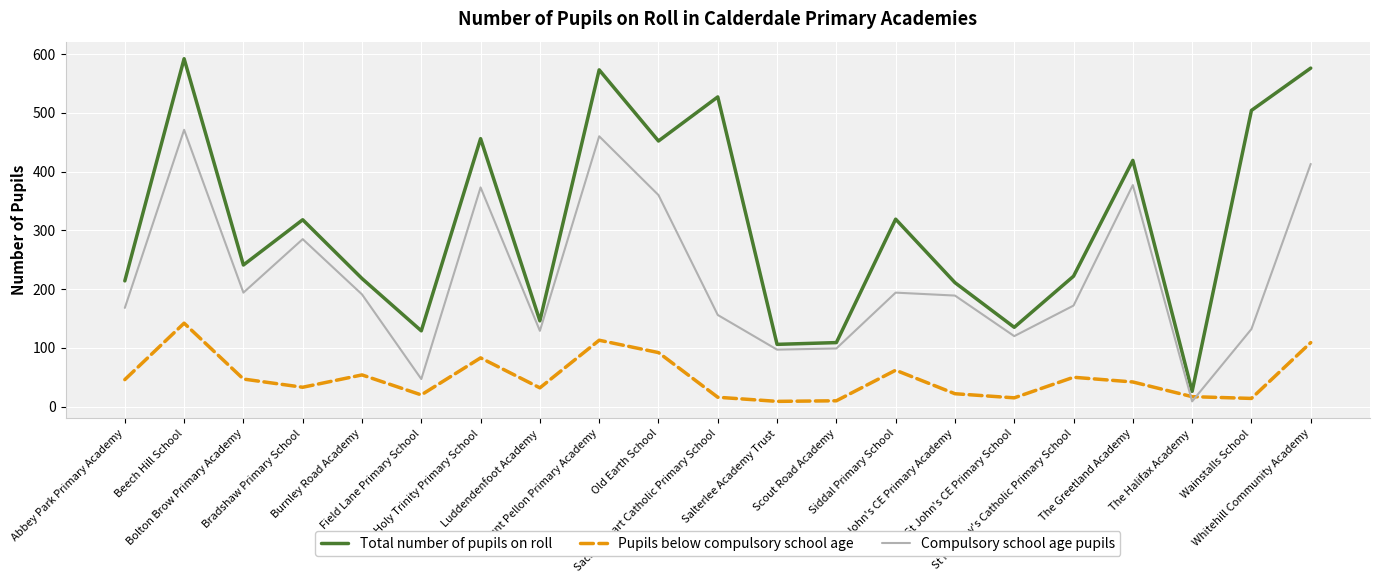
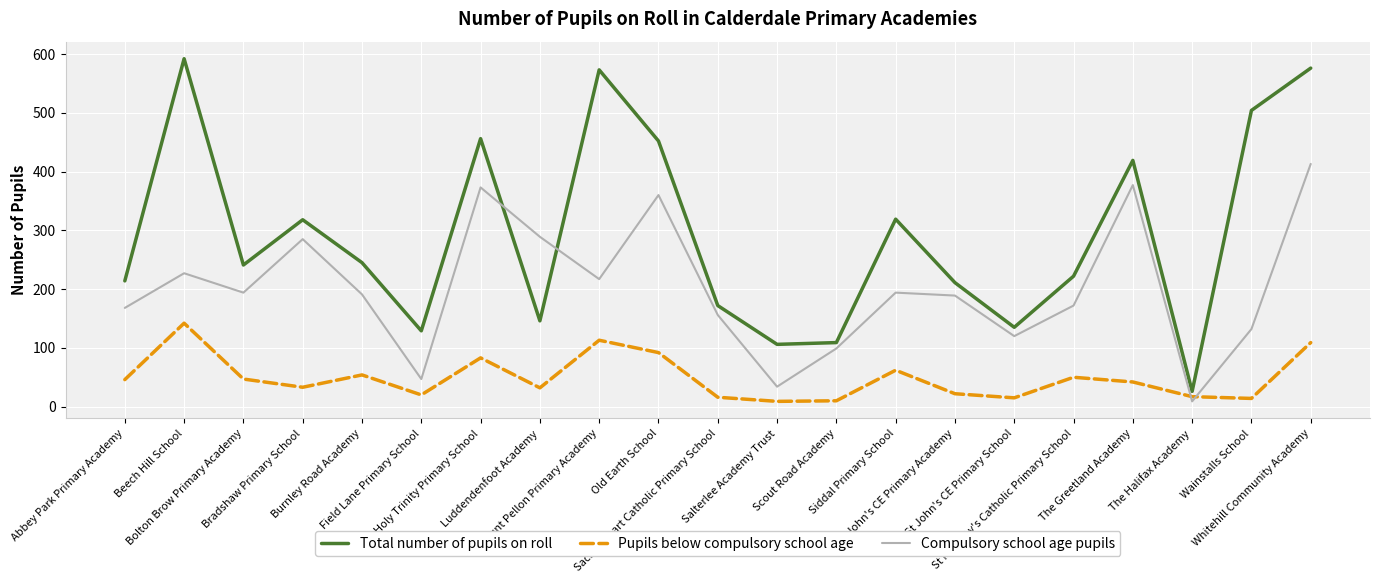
Compulsory school age pupils, Beech Hill School: 470 -> 230
Total number of pupils on roll, Burnley Road Academy: 220 -> 250
Compulsory school age pupils, Luddendenfoot Academy: 130 -> 290
Compulsory school age pupils, Mount Pellon Primary Academy: 460 -> 220
Total number of pupils on roll, Sacred Heart Catholic Primary School: 530 -> 170
Compulsory school age pupils, Salterlee Academy Trust: 100 -> 30
